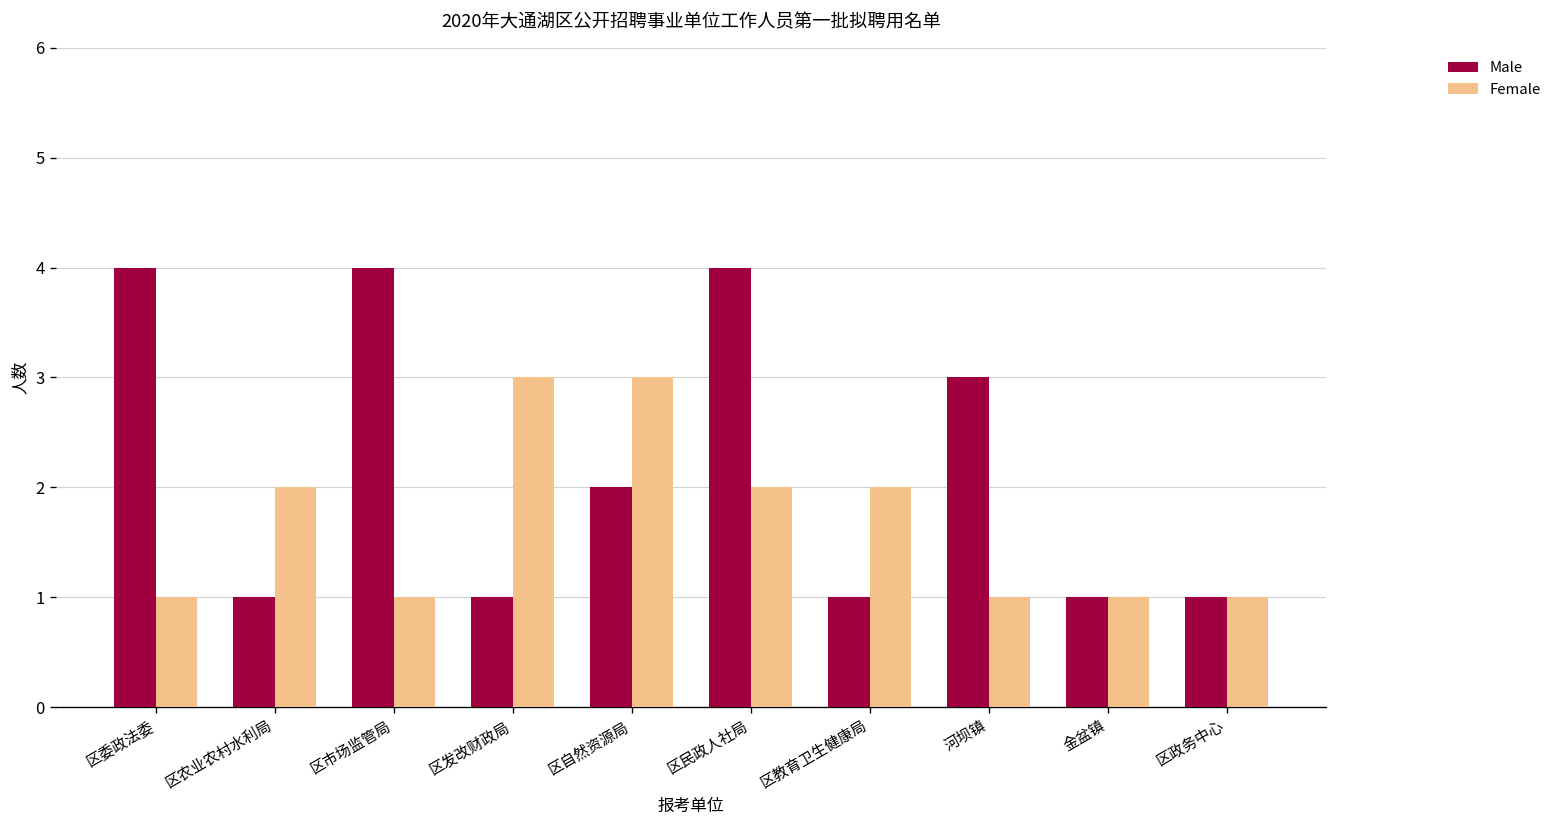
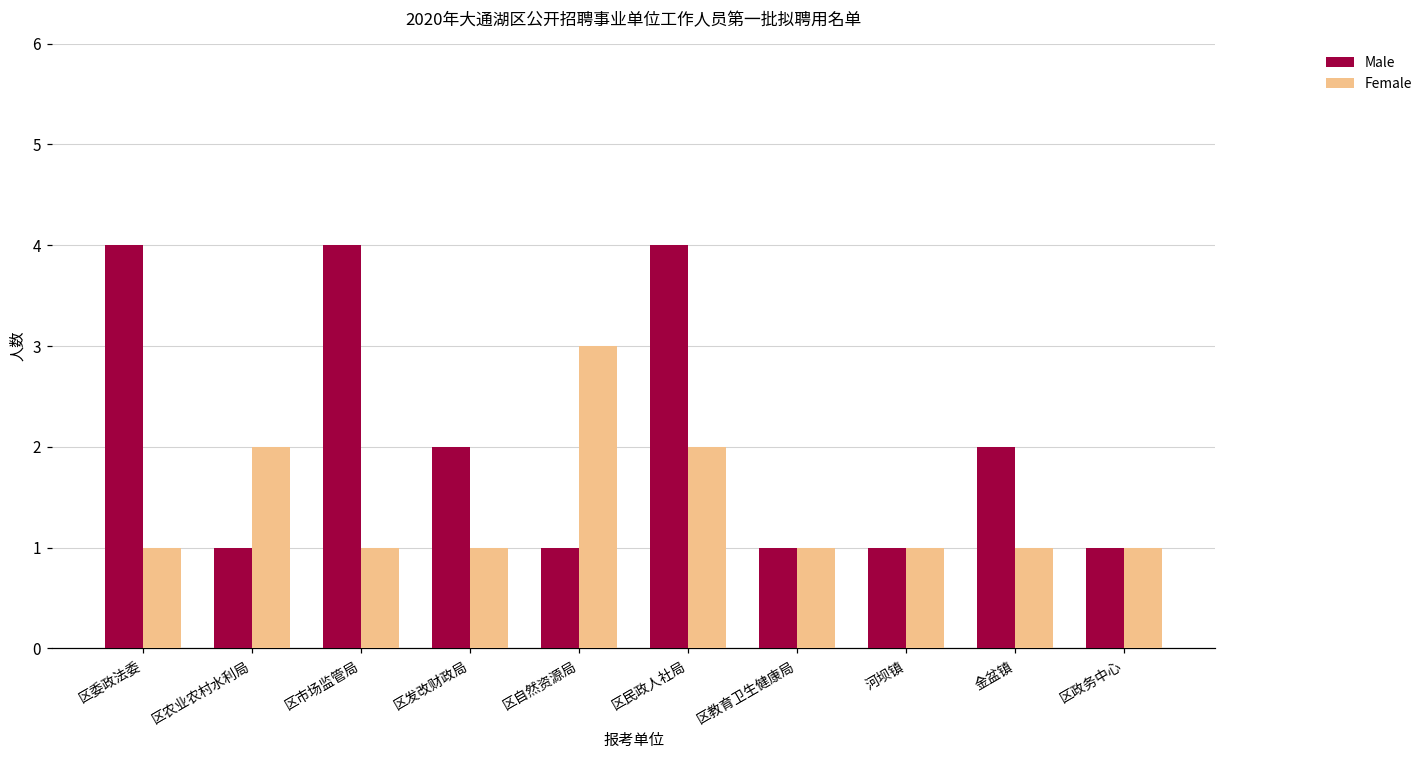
Male, 区发改财政局: 1 -> 2
Female, 区发改财政局: 3 -> 1
Male, 区自然资源局: 2 -> 1
Female, 区教育卫生健康局: 2 -> 1
Male, 河坝镇: 3 -> 1
Male, 金盆镇: 1 -> 2
